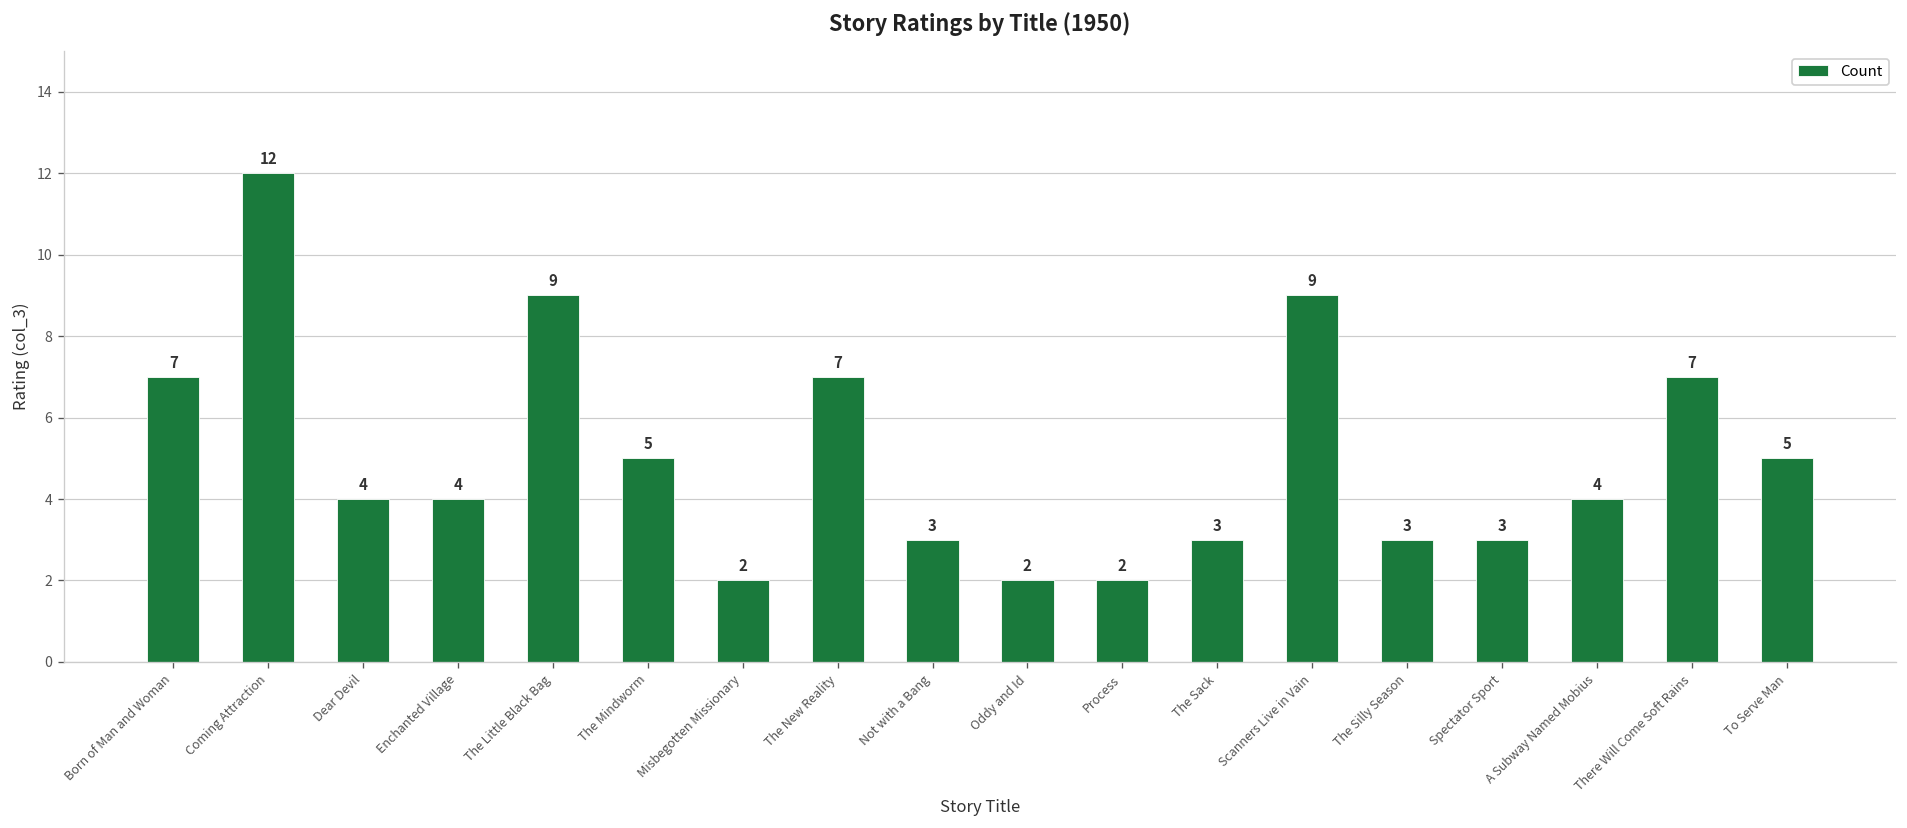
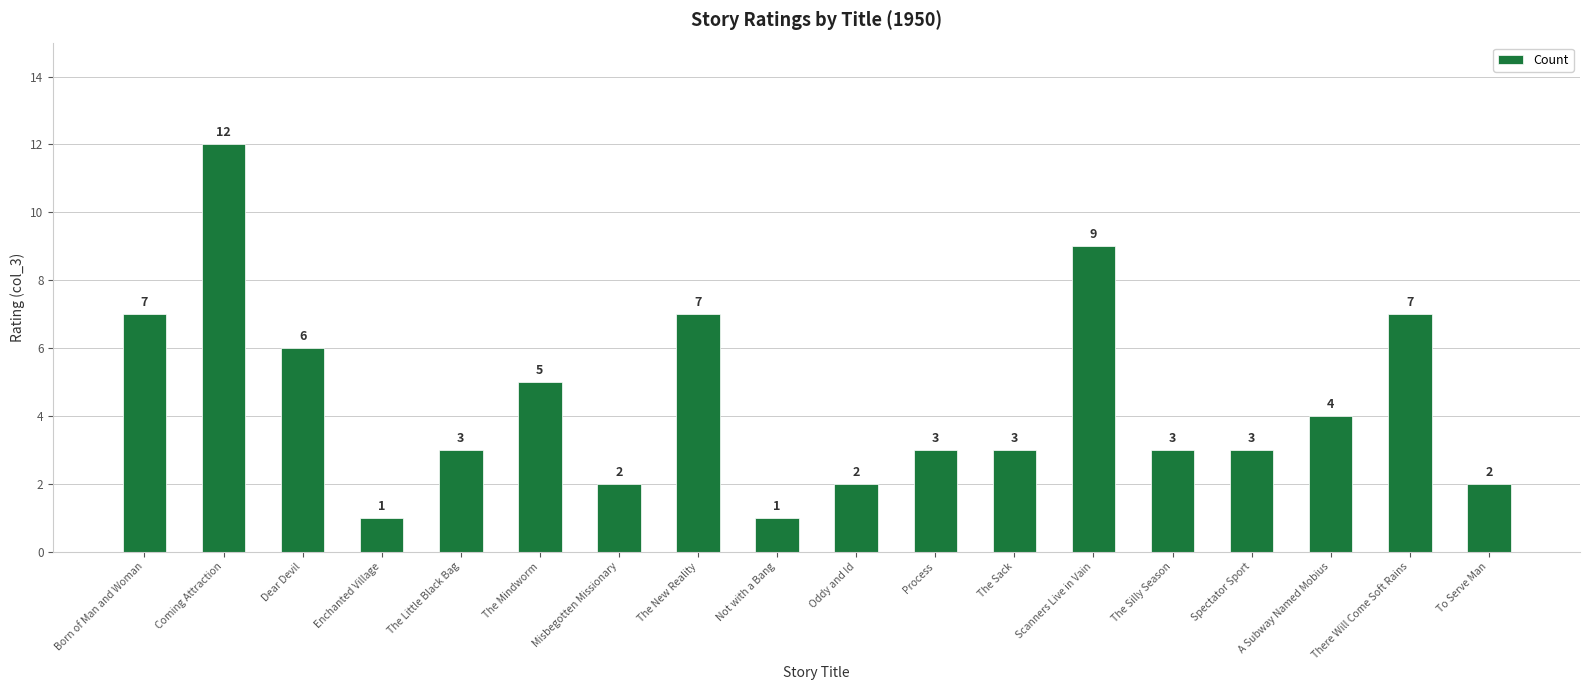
Dear Devil: 4 -> 6
Enchanted Village: 4 -> 1
The Little Black Bag: 9 -> 3
Not with a Bang: 3 -> 1
Process: 2 -> 3
To Serve Man: 5 -> 2
